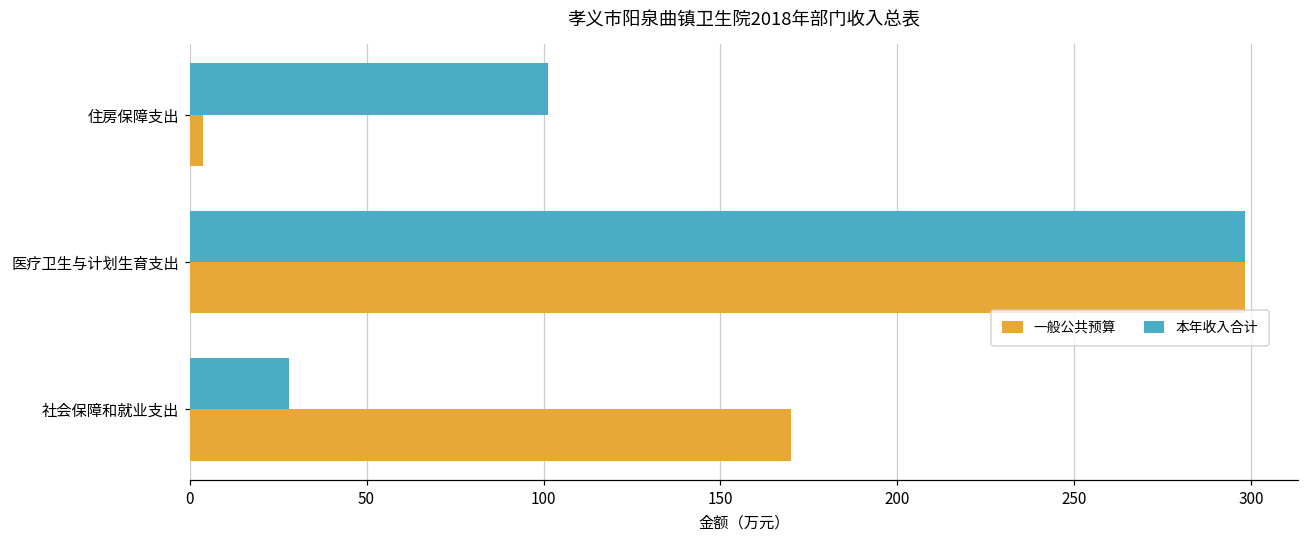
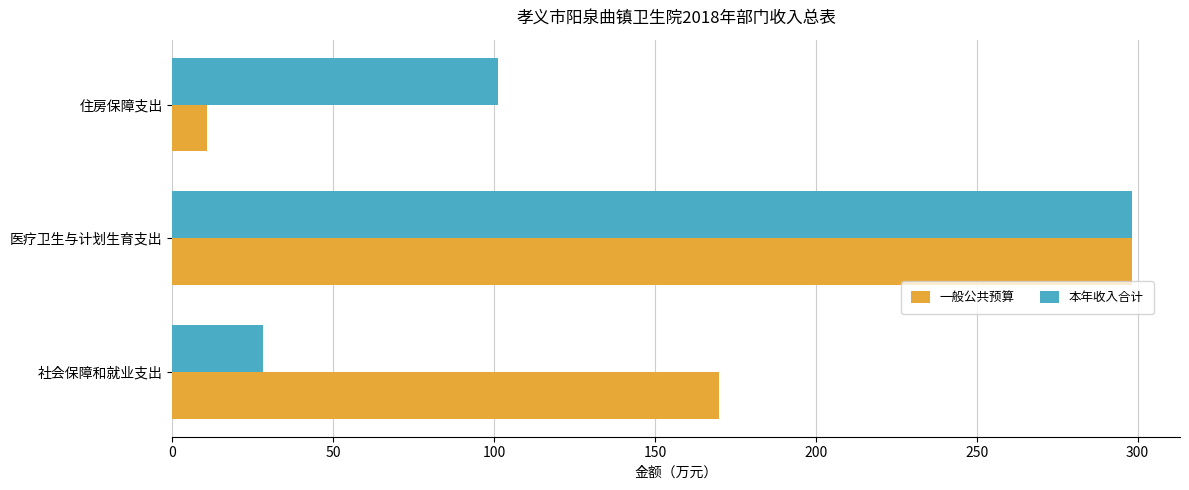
一般公共预算, 住房保障支出: 4 -> 11
